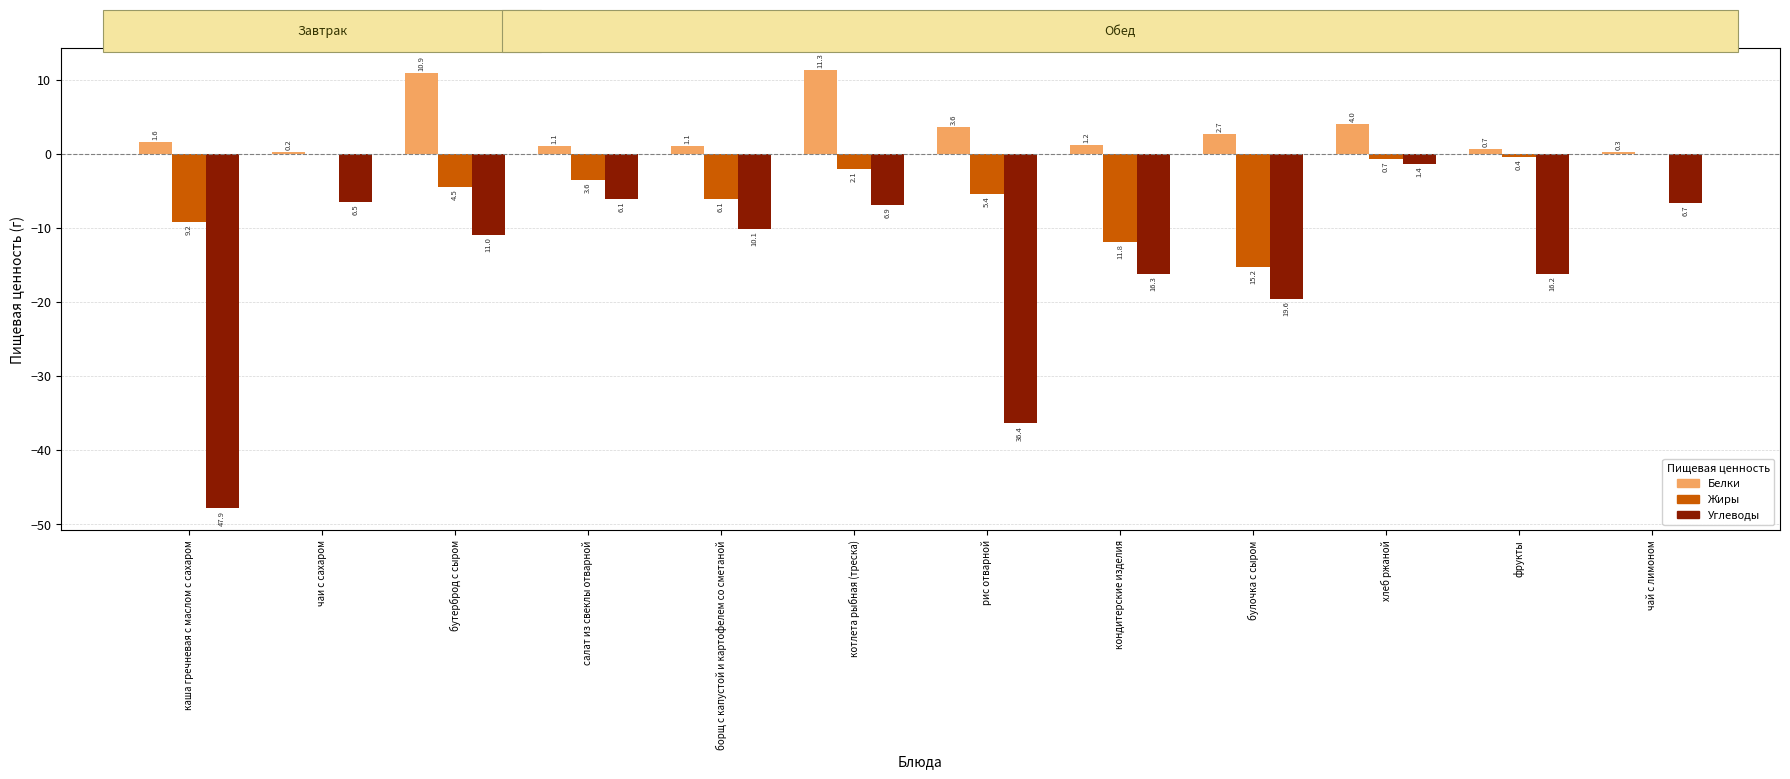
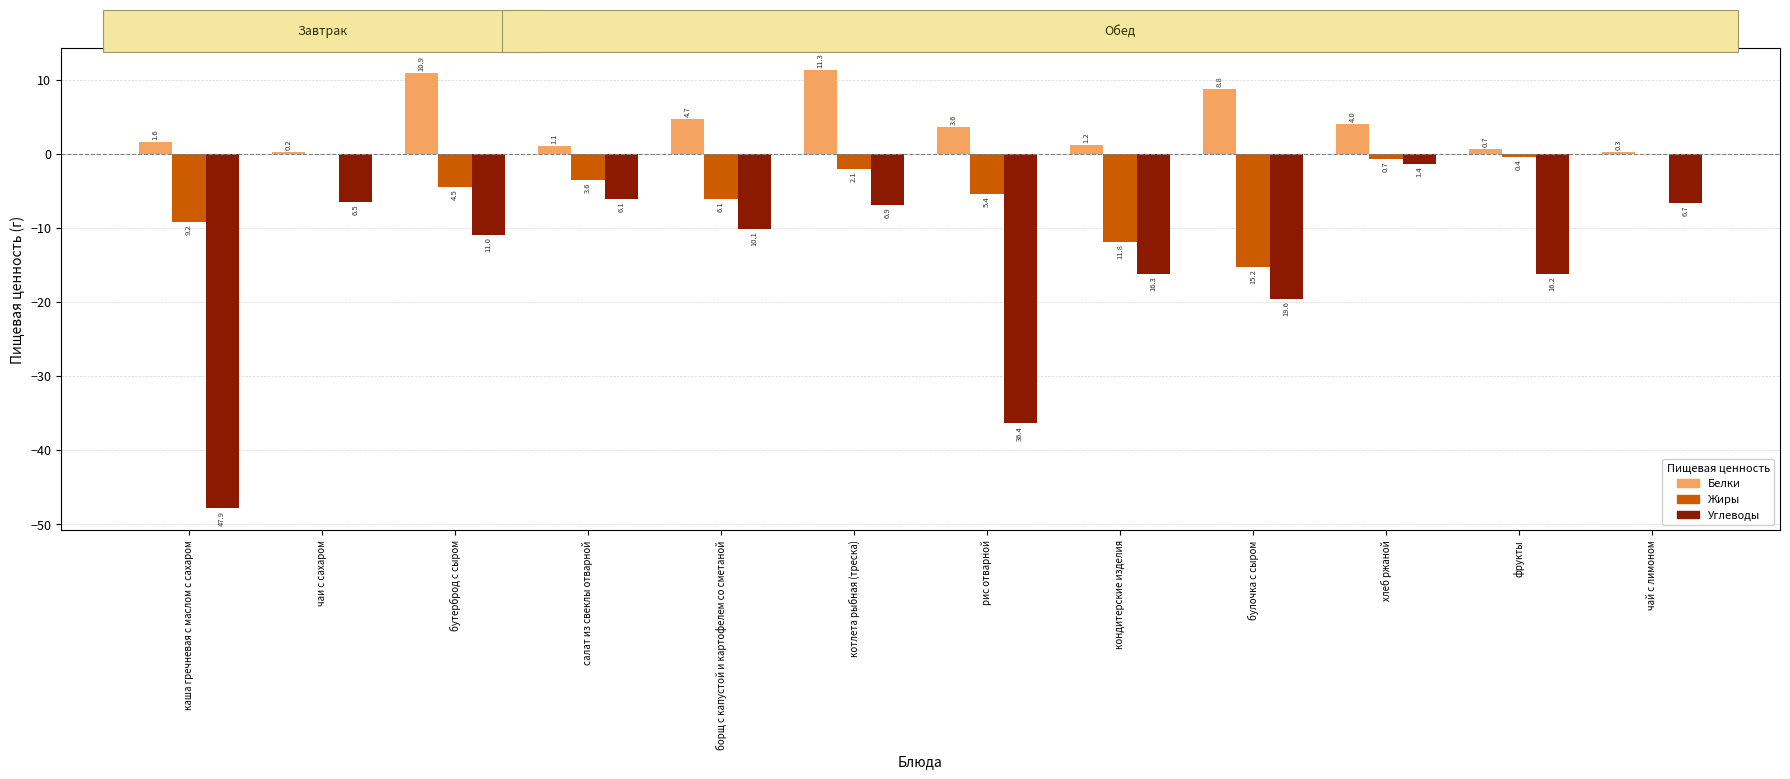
Белки, борщ с капустой и картофелем со сметаной: 1.1 -> 4.7
Белки, булочка с сыром: 2.7 -> 8.8
